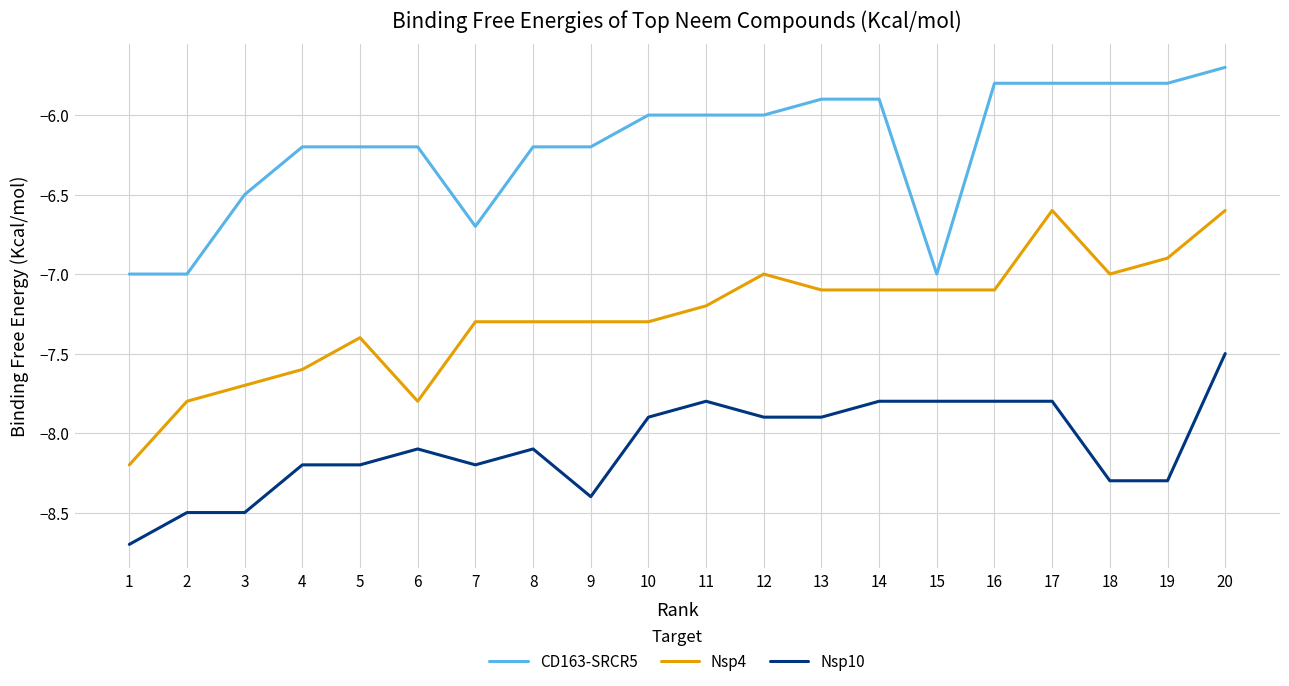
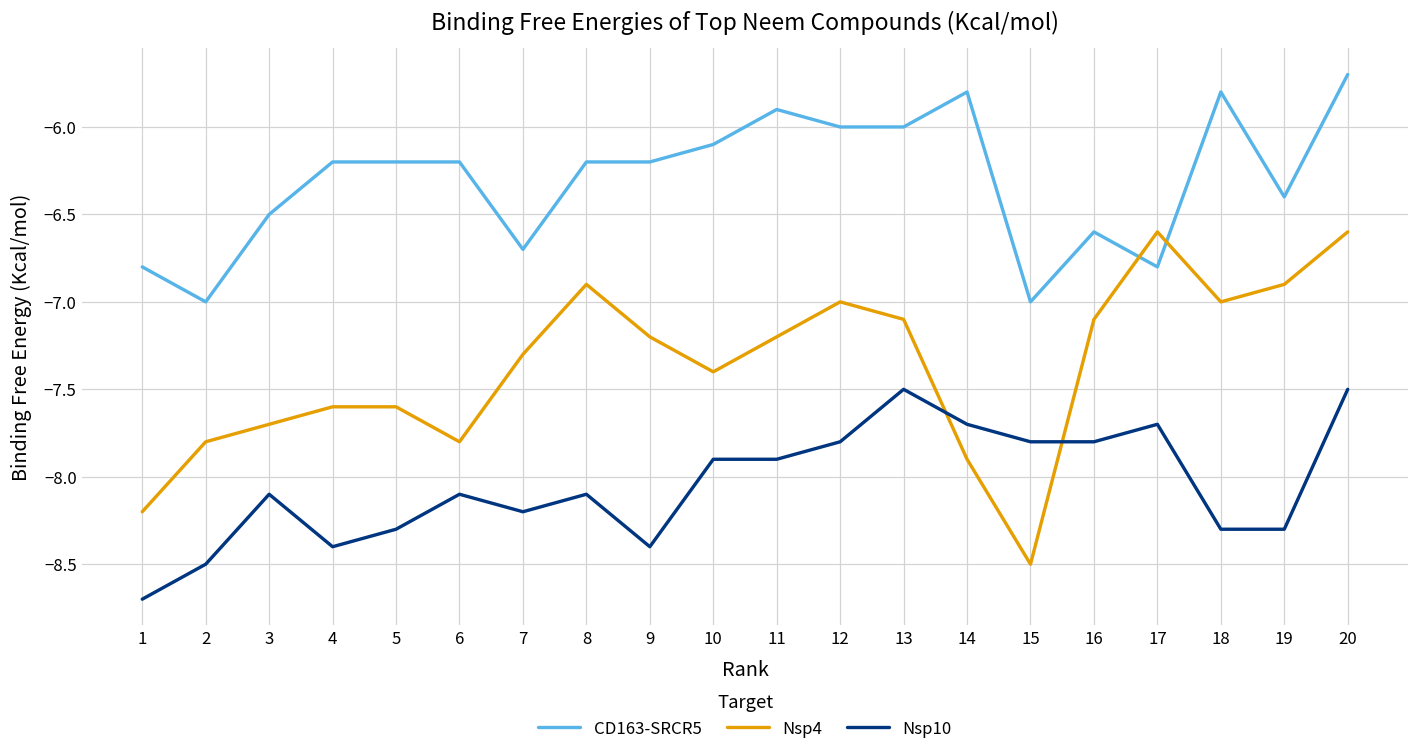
CD163-SRCR5, 1: -7.0 -> -6.8
Nsp10, 3: -8.5 -> -8.1
Nsp10, 4: -8.2 -> -8.4
Nsp4, 5: -7.4 -> -7.6
Nsp10, 5: -8.2 -> -8.3
Nsp4, 8: -7.3 -> -6.9
Nsp4, 9: -7.3 -> -7.2
CD163-SRCR5, 10: -6.0 -> -6.1
Nsp4, 10: -7.3 -> -7.4
CD163-SRCR5, 11: -6.0 -> -5.9
Nsp10, 11: -7.8 -> -7.9
Nsp10, 12: -7.9 -> -7.8
CD163-SRCR5, 13: -5.9 -> -6.0
Nsp10, 13: -7.9 -> -7.5
CD163-SRCR5, 14: -5.9 -> -5.8
Nsp4, 14: -7.1 -> -7.9
Nsp10, 14: -7.8 -> -7.7
Nsp4, 15: -7.1 -> -8.5
CD163-SRCR5, 16: -5.8 -> -6.6
CD163-SRCR5, 17: -5.8 -> -6.8
Nsp10, 17: -7.8 -> -7.7
CD163-SRCR5, 19: -5.8 -> -6.4
